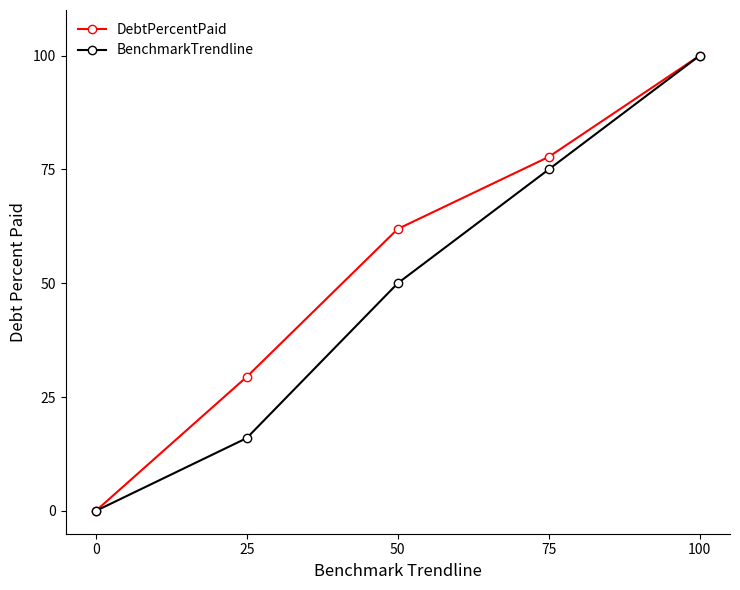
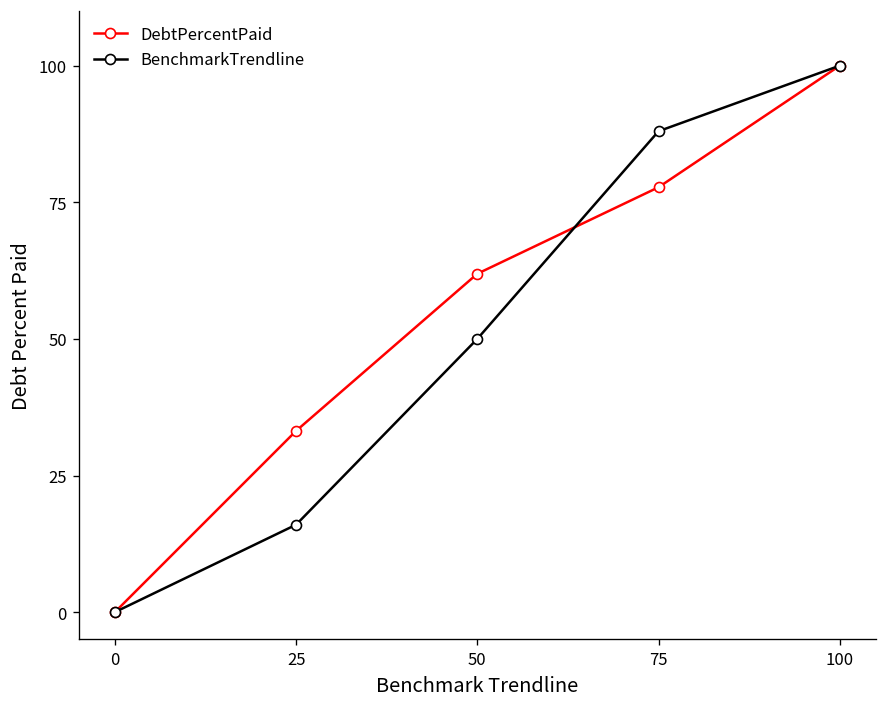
DebtPercentPaid, 25: 29 -> 33
BenchmarkTrendline, 75: 75 -> 88
